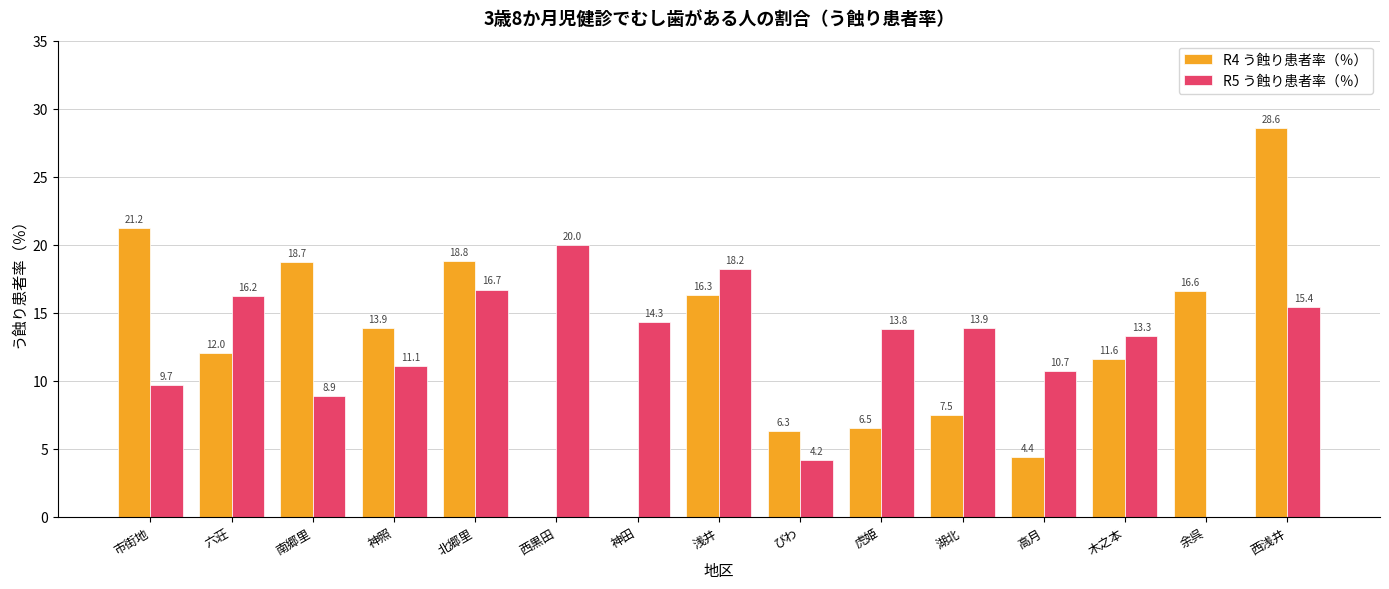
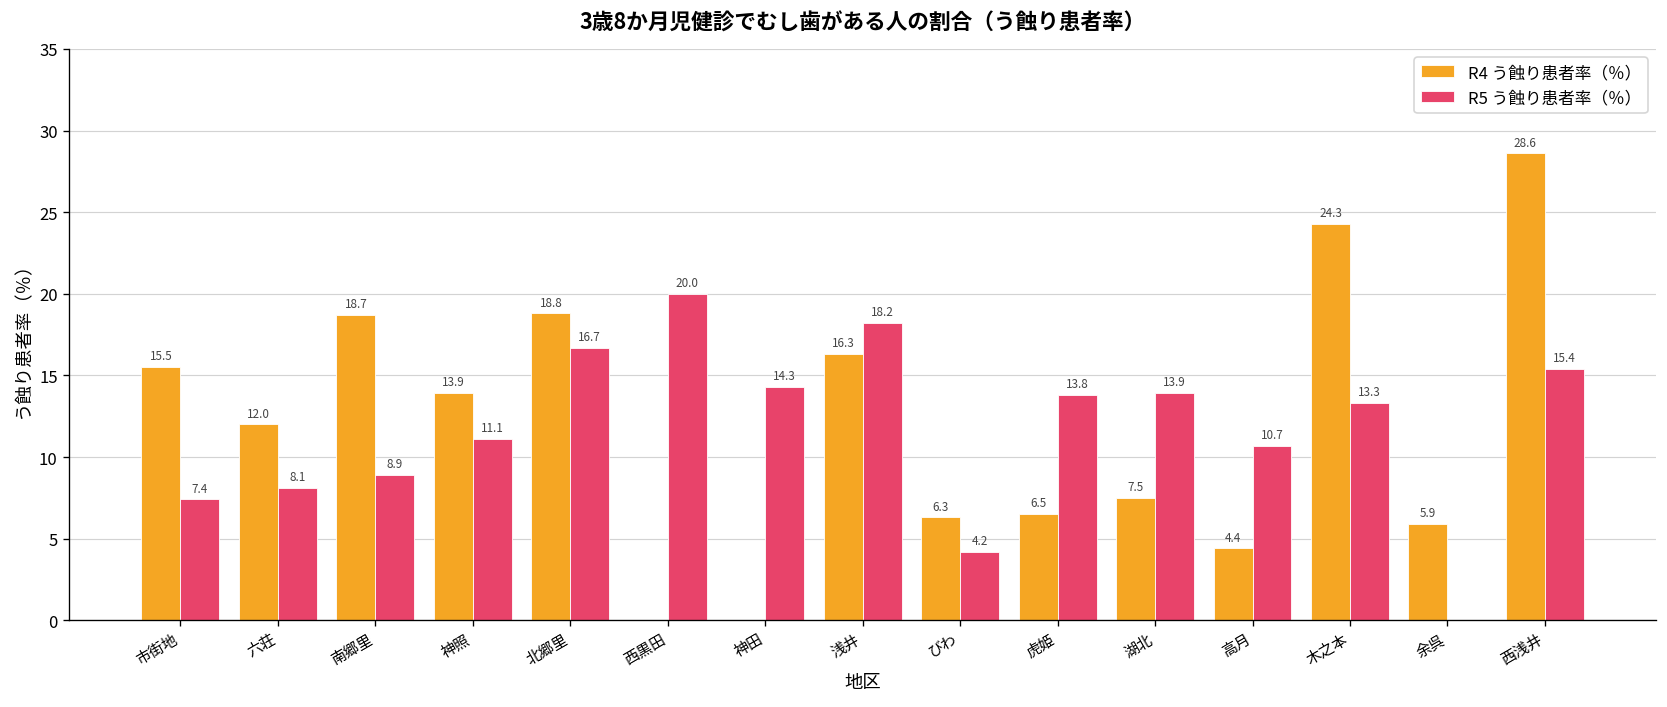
R4 う蝕り患者率（％）, 市街地: 21.2 -> 15.5
R5 う蝕り患者率（％）, 市街地: 9.7 -> 7.4
R5 う蝕り患者率（％）, 六荘: 16.2 -> 8.1
R4 う蝕り患者率（％）, 木之本: 11.6 -> 24.3
R4 う蝕り患者率（％）, 余呉: 16.6 -> 5.9
